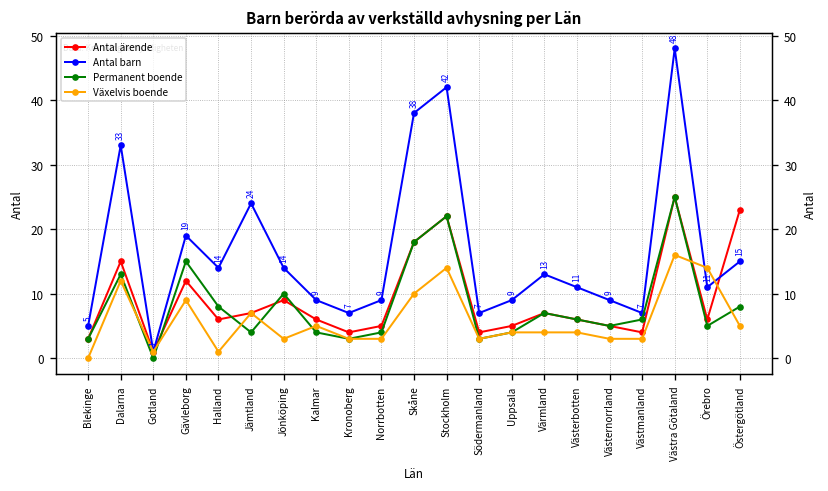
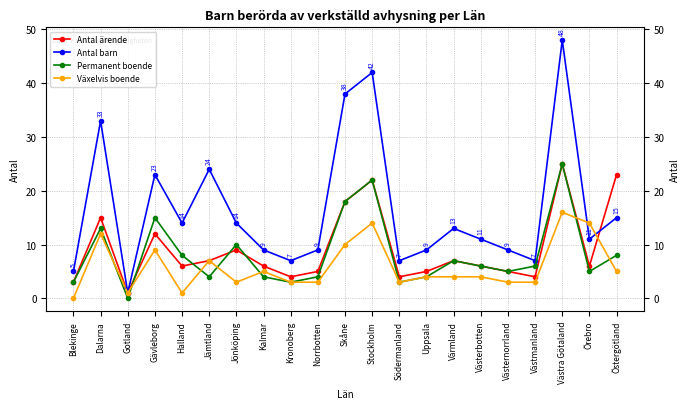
Antal barn, Gävleborg: 19 -> 23
